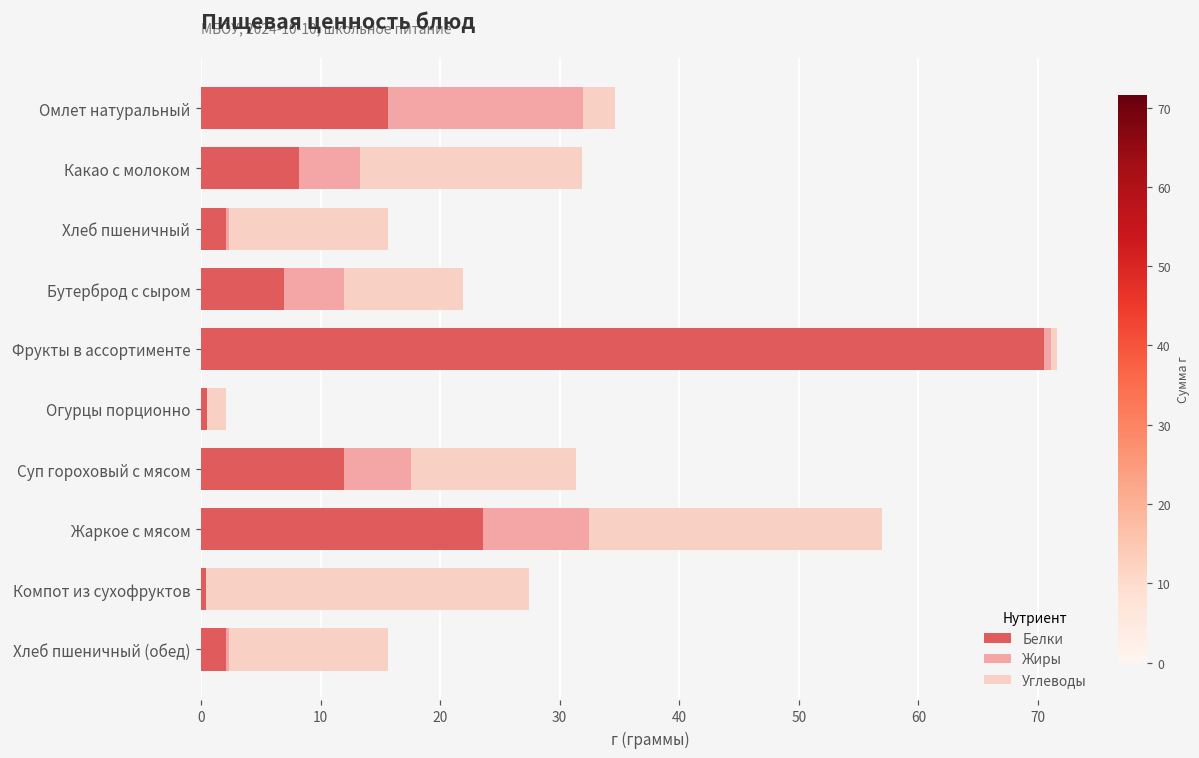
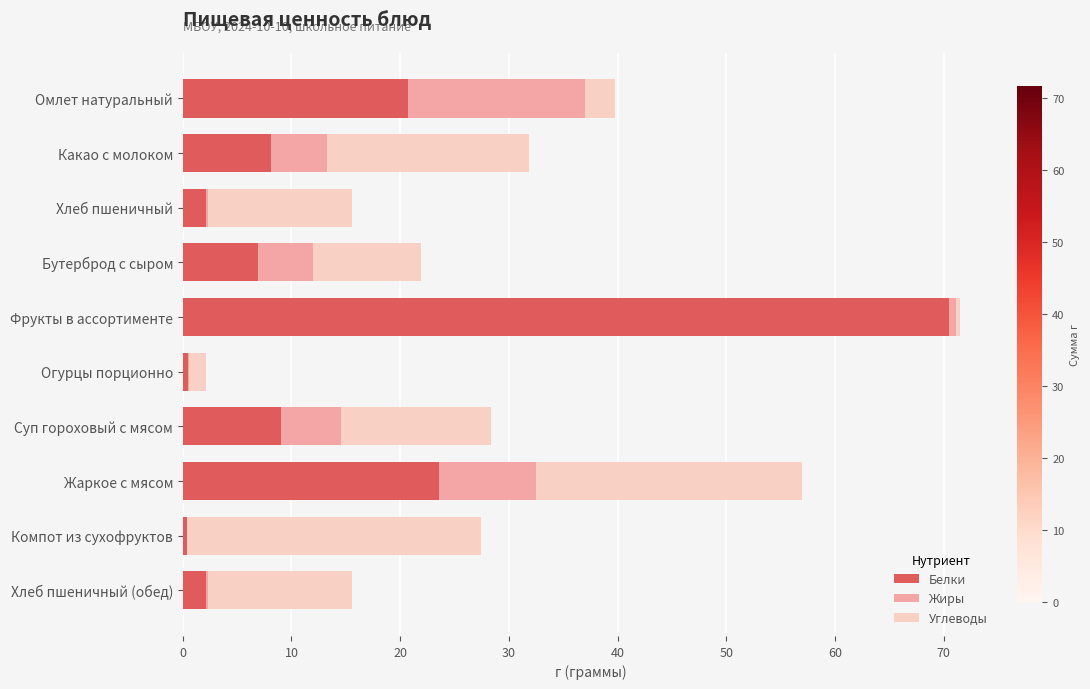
Белки, Омлет натуральный: 15.6 -> 20.7
Белки, Суп гороховый с мясом: 12 -> 9
